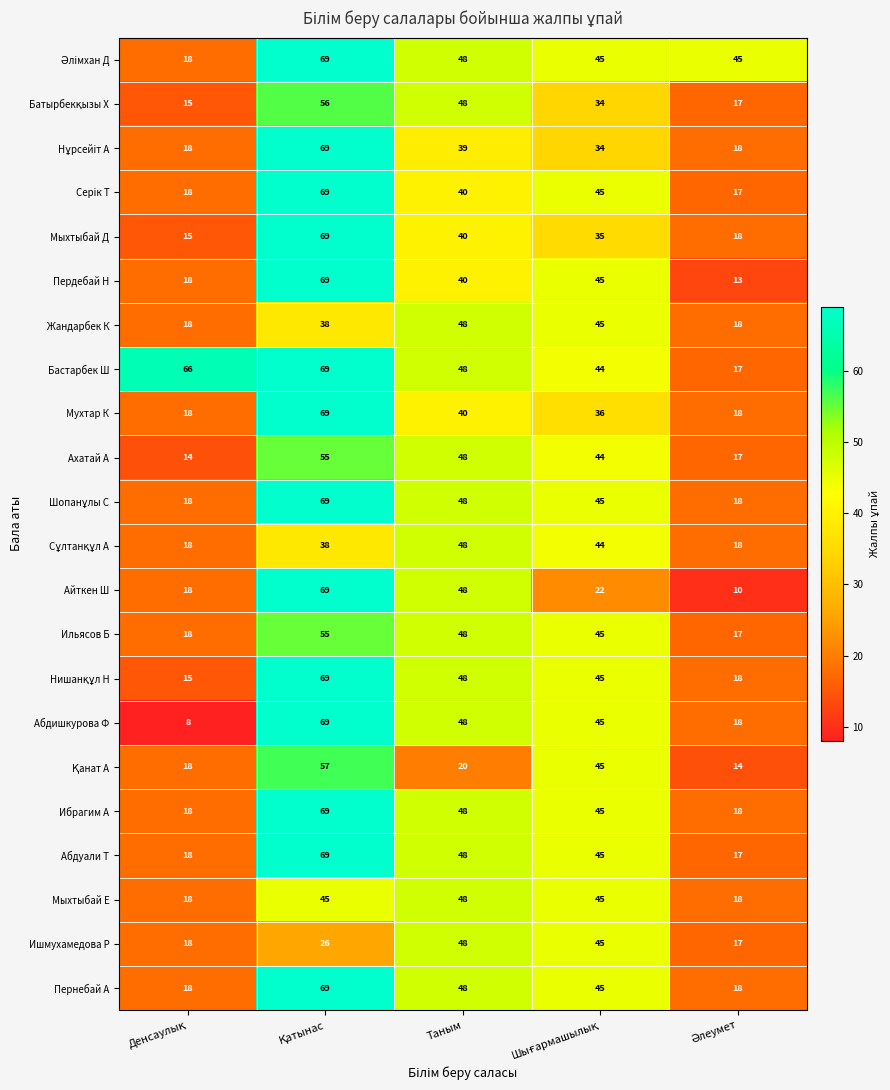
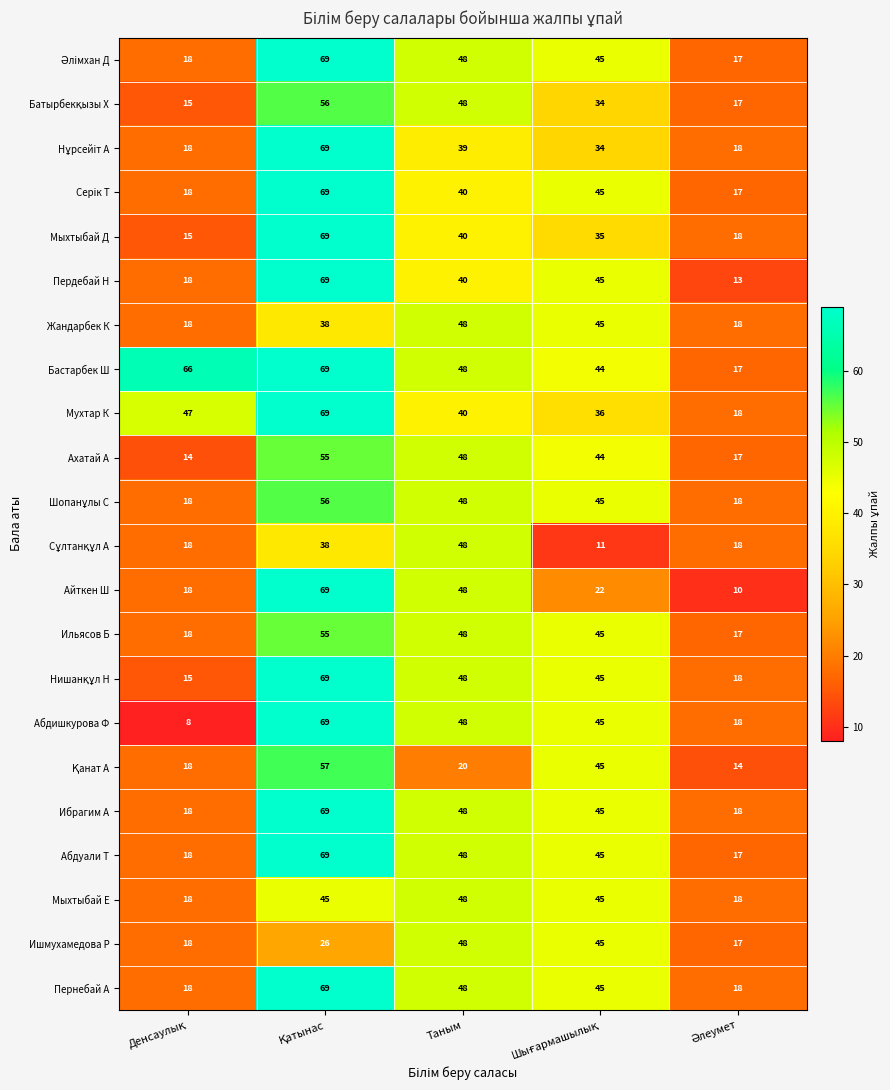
Әлімхан Д, Әлеумет: 45 -> 17
Мухтар К, Денсаулық: 18 -> 47
Шопанұлы С, Қатынас: 69 -> 56
Сұлтанқұл А, Шығармашылық: 44 -> 11
